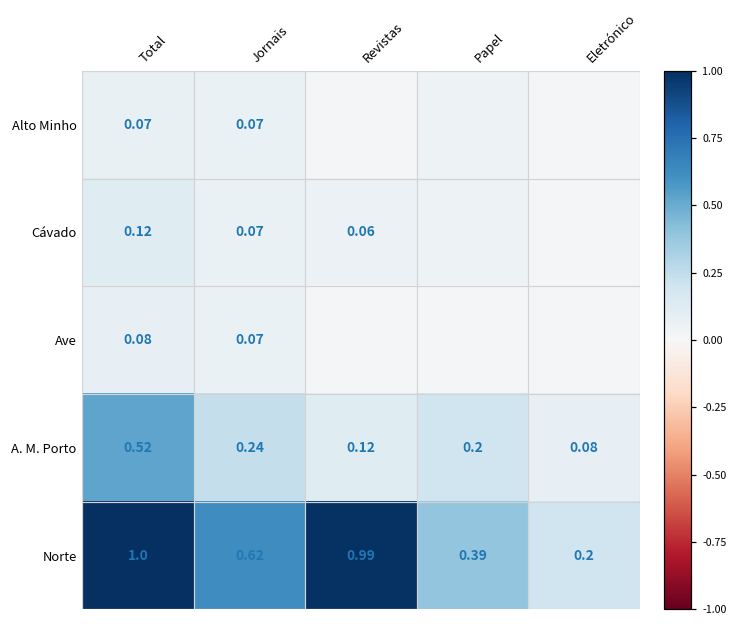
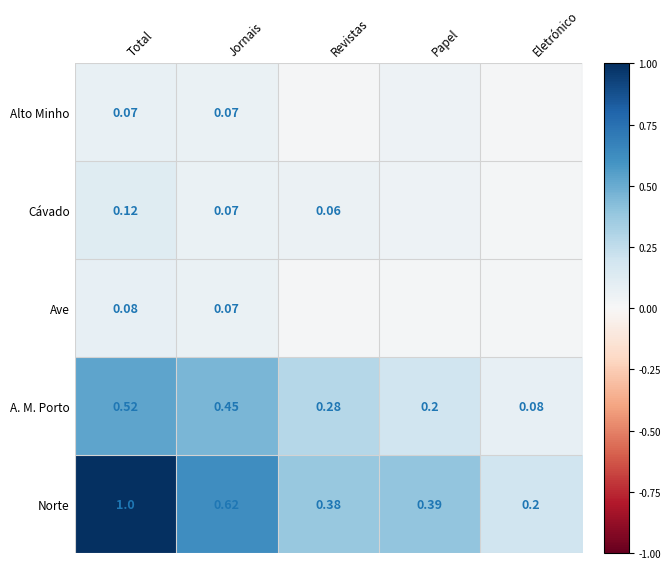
A. M. Porto, Jornais: 0.24 -> 0.45
A. M. Porto, Revistas: 0.12 -> 0.28
Norte, Revistas: 0.99 -> 0.38
